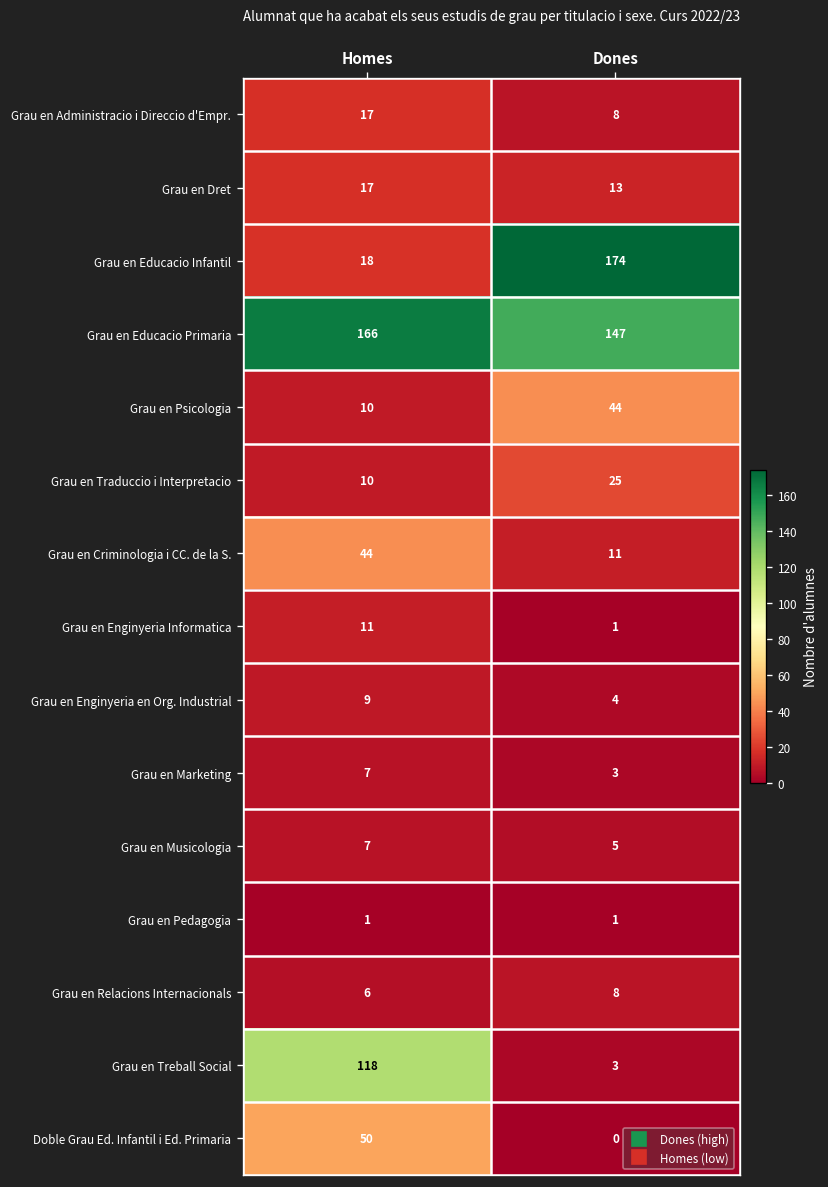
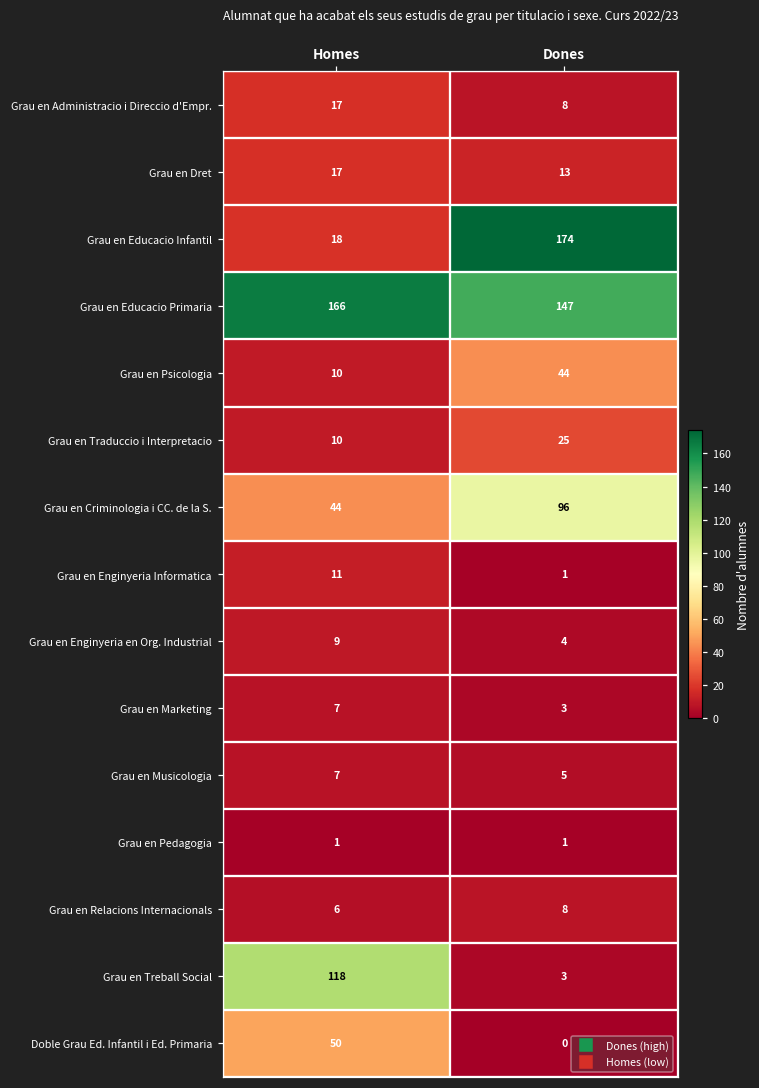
Grau en Criminologia i CC. de la S., Dones: 11 -> 96
